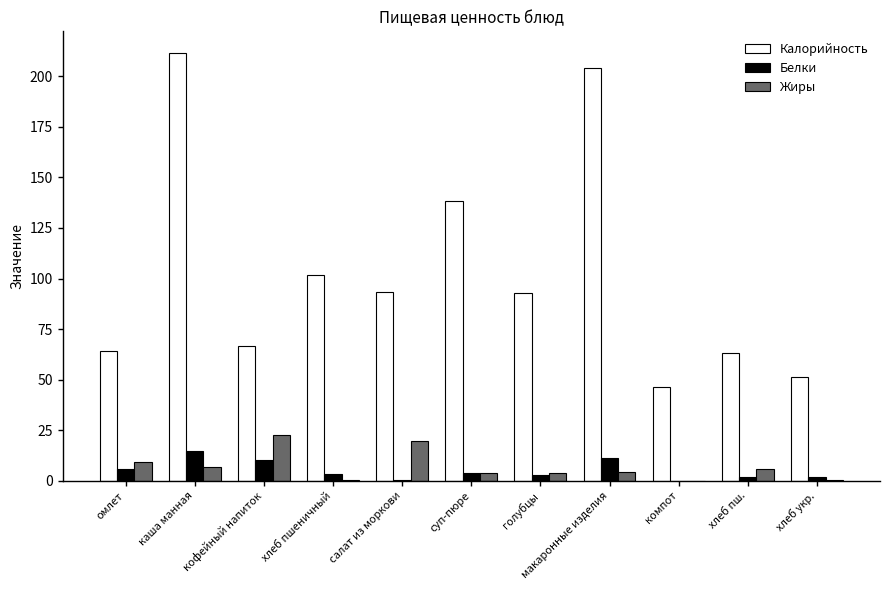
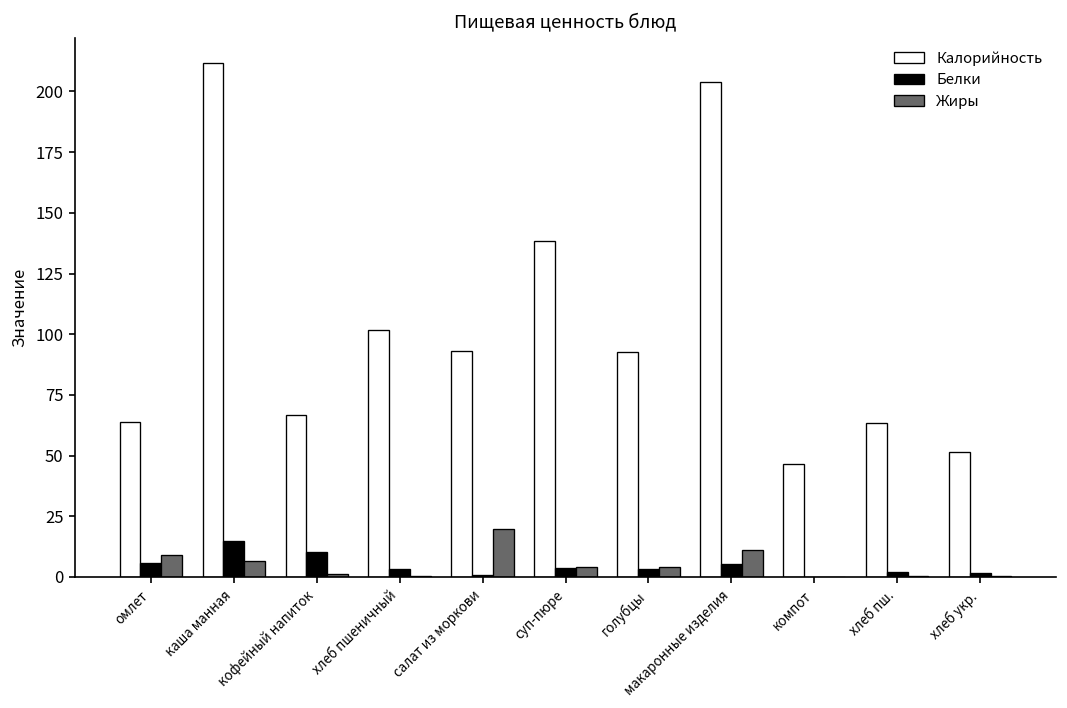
Жиры, кофейный напиток: 23 -> 1
Белки, макаронные изделия: 11 -> 5
Жиры, макаронные изделия: 4 -> 11
Жиры, хлеб пш.: 6 -> 0
